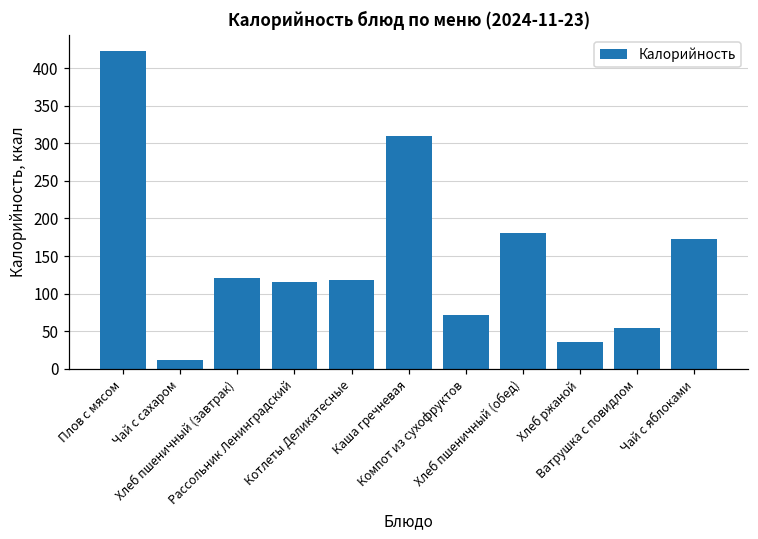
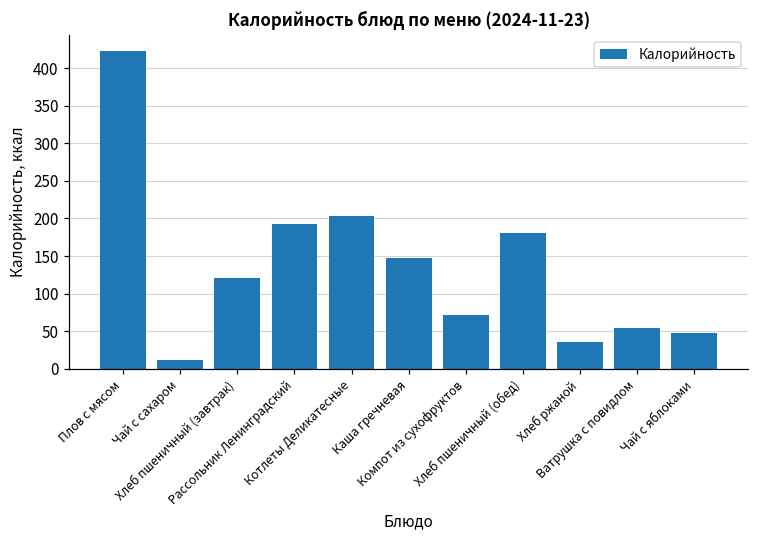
Рассольник Ленинградский: 120 -> 190
Котлеты Деликатесные: 120 -> 200
Каша гречневая: 310 -> 150
Чай с яблоками: 170 -> 50
